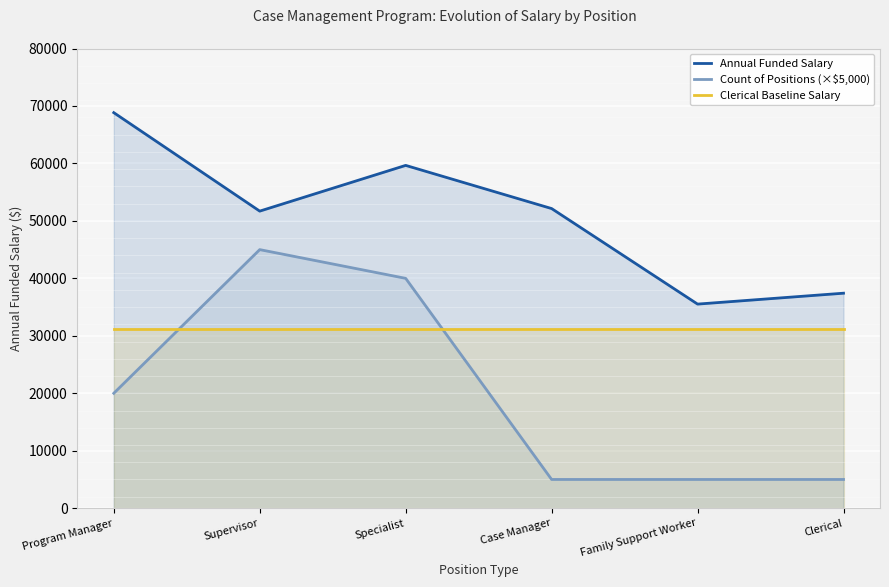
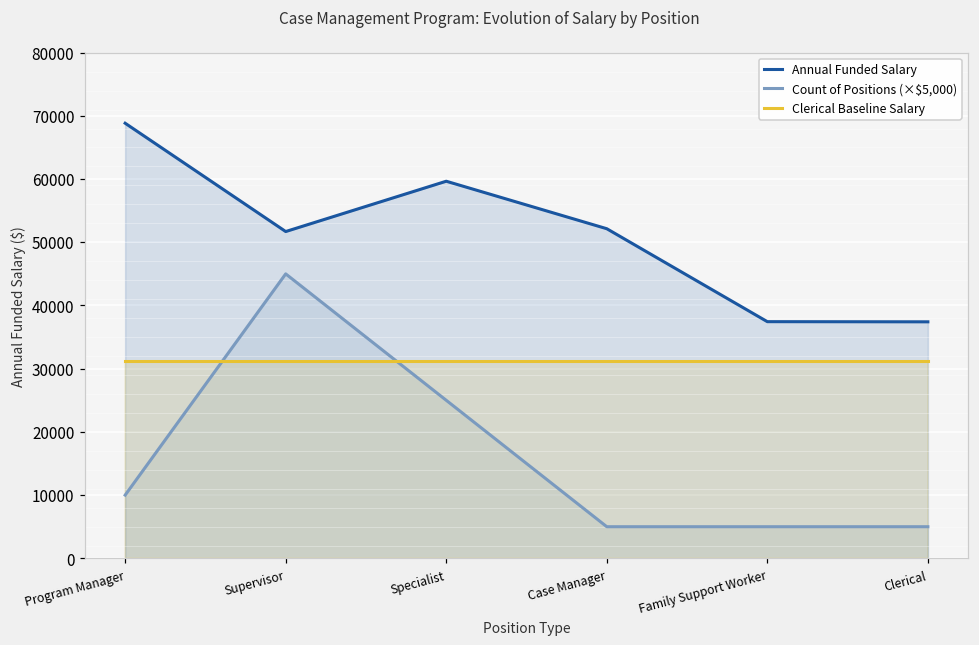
Count of Positions (×$5,000), Program Manager: 20000 -> 10000
Count of Positions (×$5,000), Specialist: 40000 -> 25000
Annual Funded Salary, Family Support Worker: 36000 -> 37000
